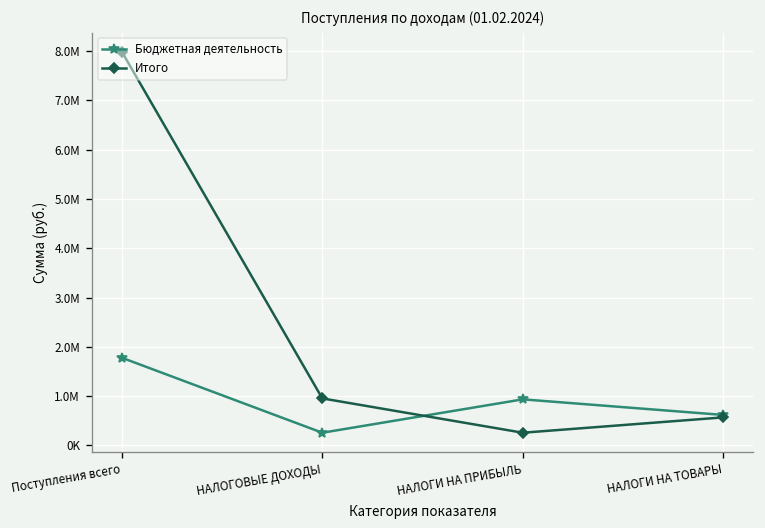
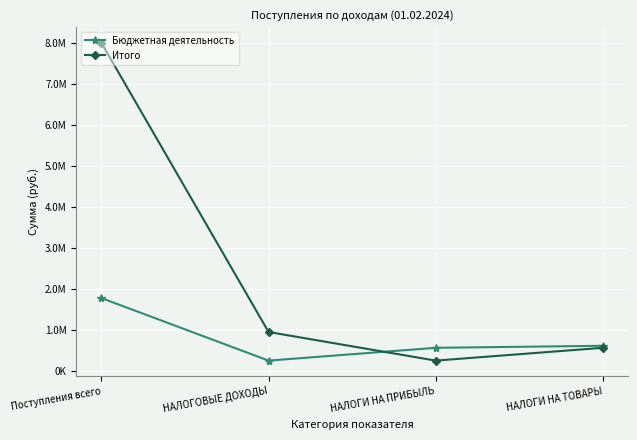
Бюджетная деятельность, НАЛОГИ НА ПРИБЫЛЬ: 900000 -> 600000
